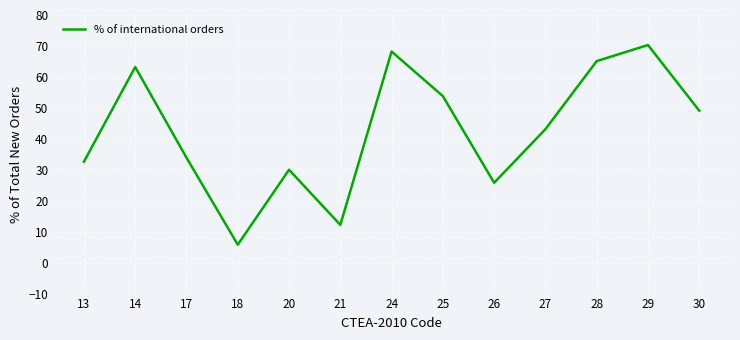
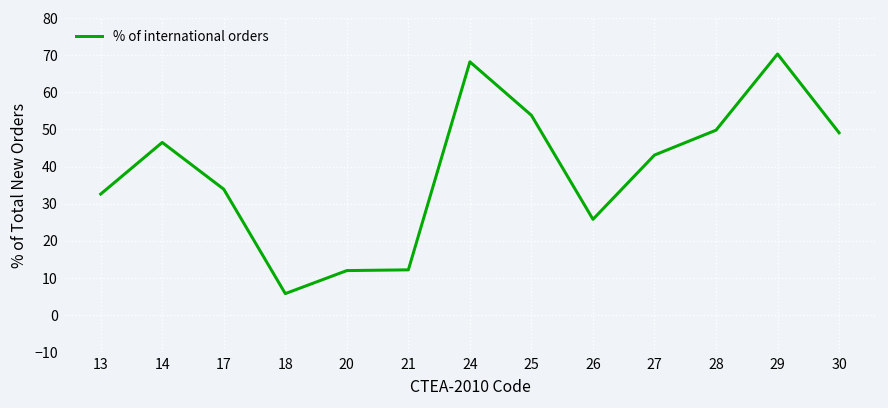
14: 63 -> 47
20: 30 -> 12
28: 65 -> 50
